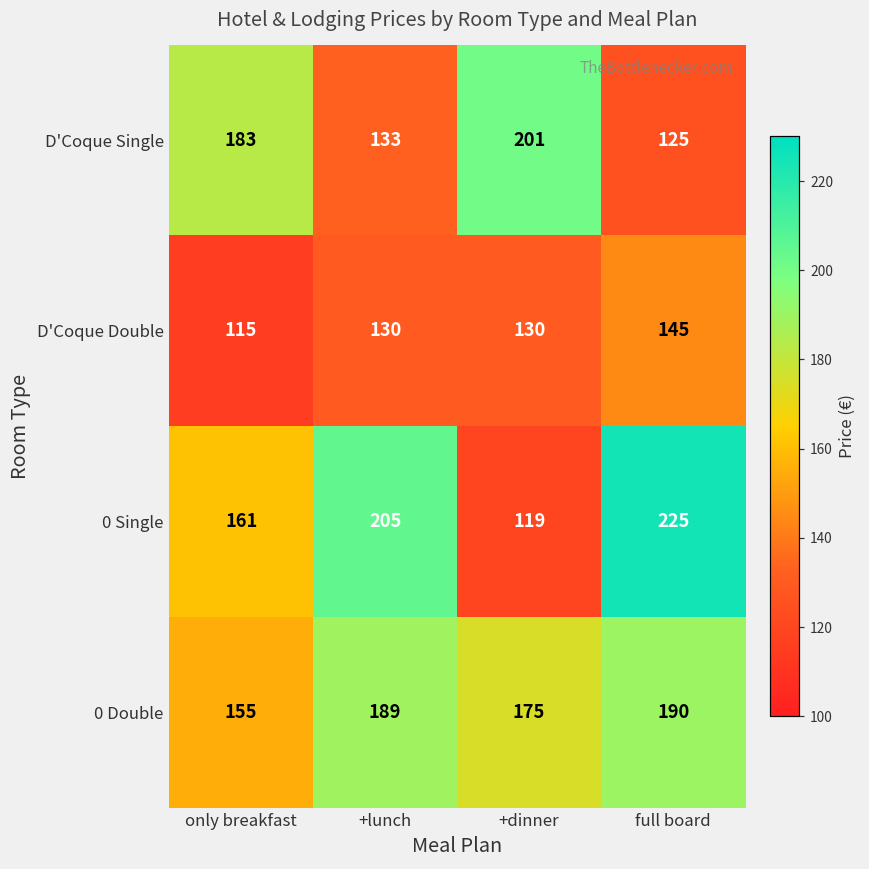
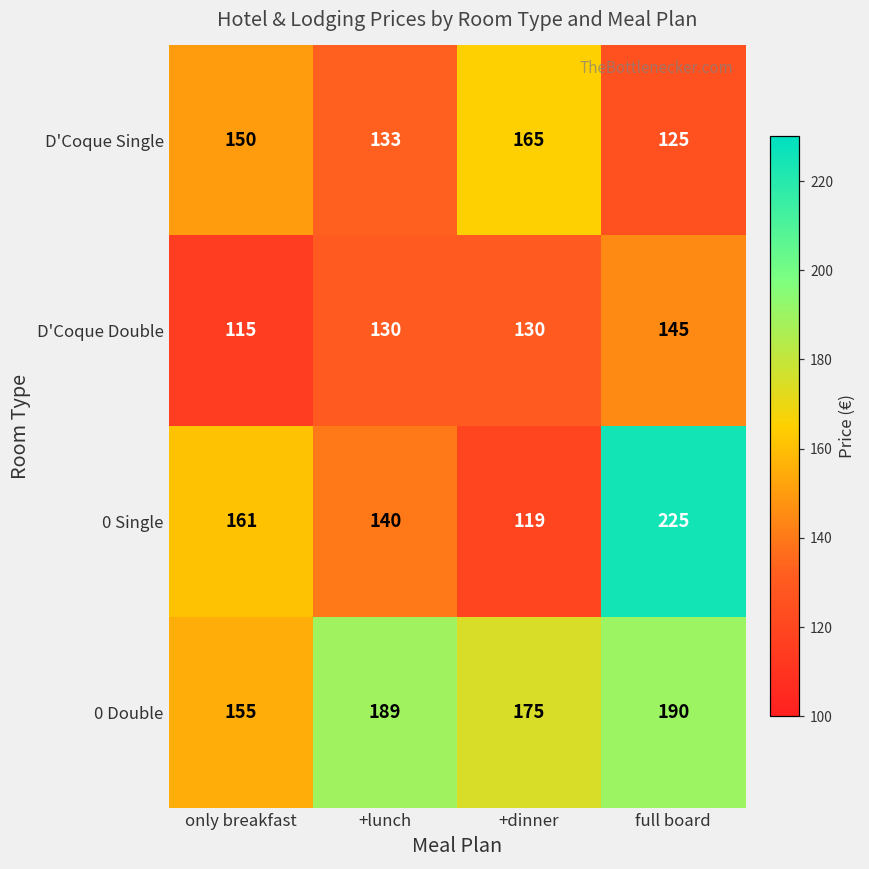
D'Coque Single, only breakfast: 183 -> 150
D'Coque Single, +dinner: 201 -> 165
0 Single, +lunch: 205 -> 140
